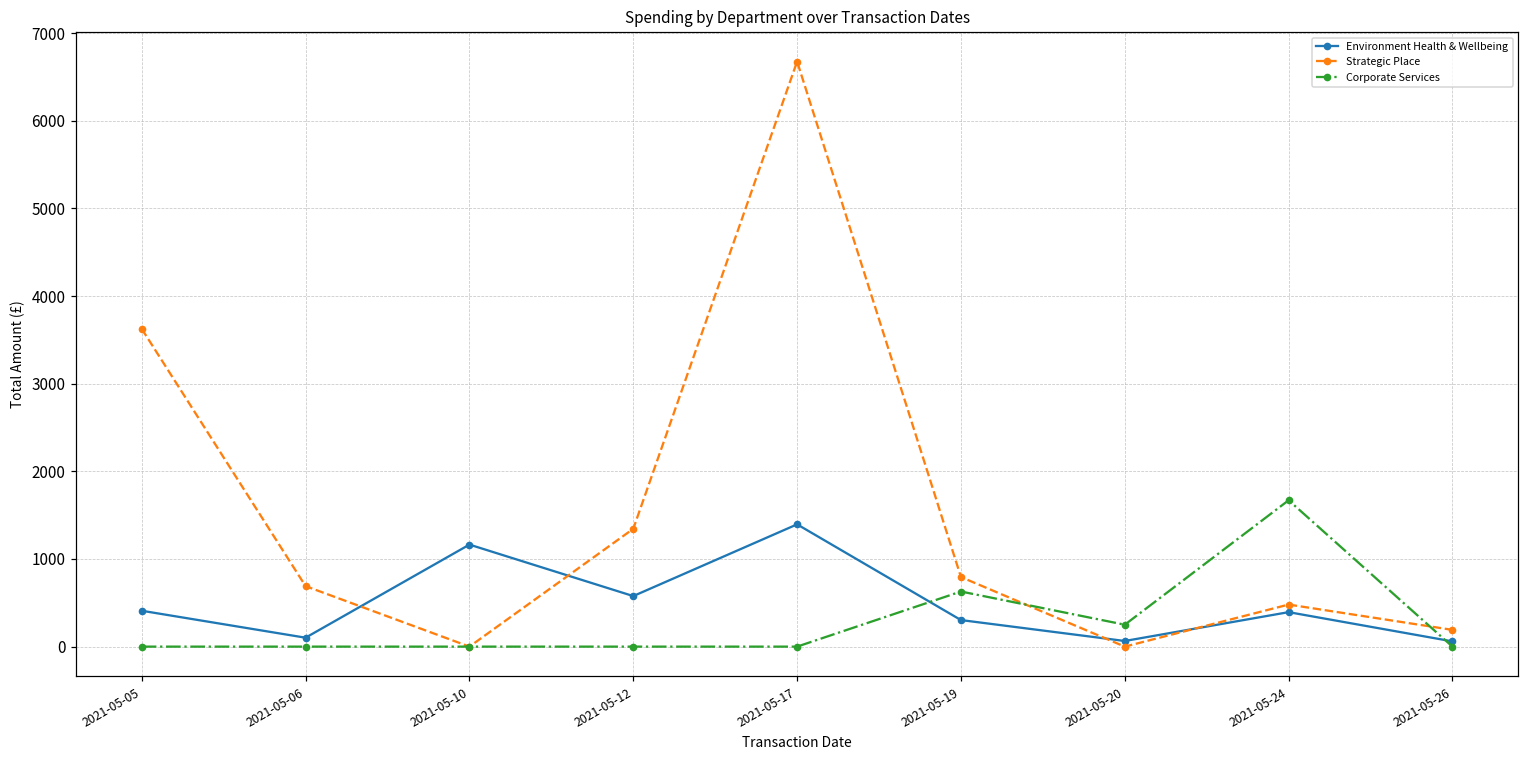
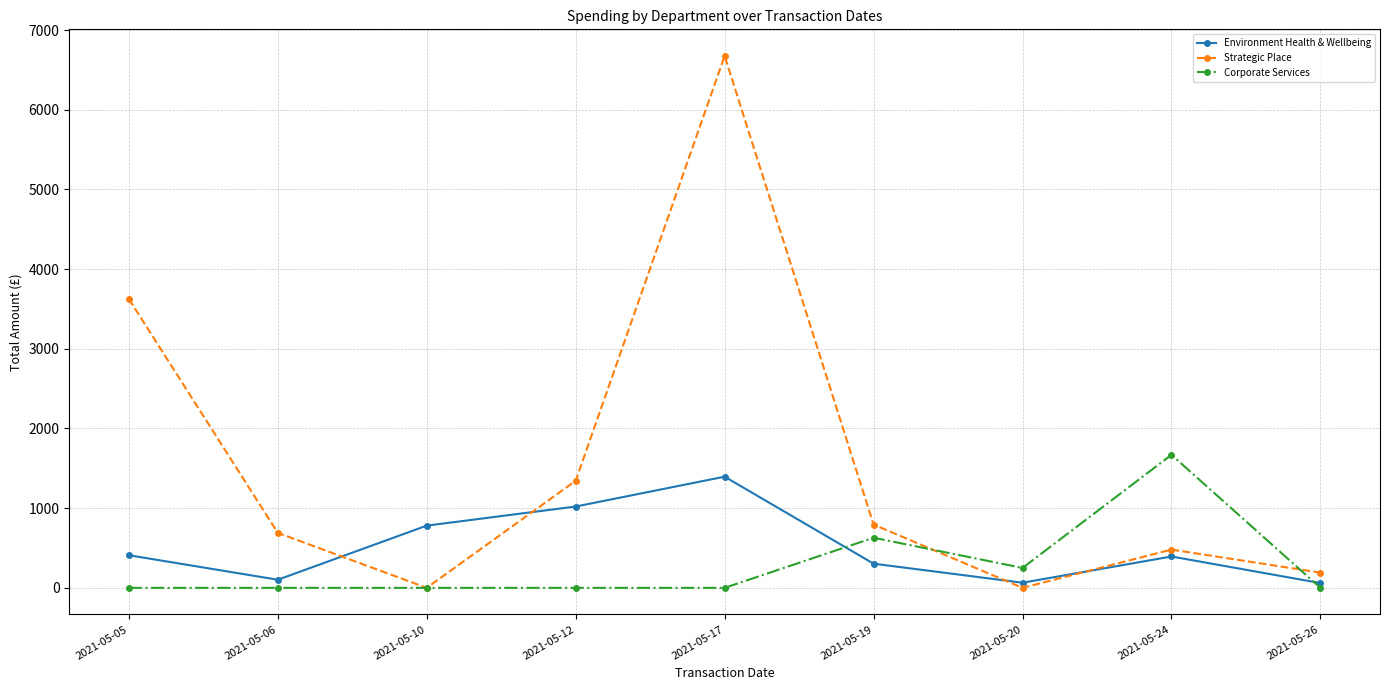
Environment Health & Wellbeing, 2021-05-10: 1200 -> 800
Environment Health & Wellbeing, 2021-05-12: 600 -> 1000
